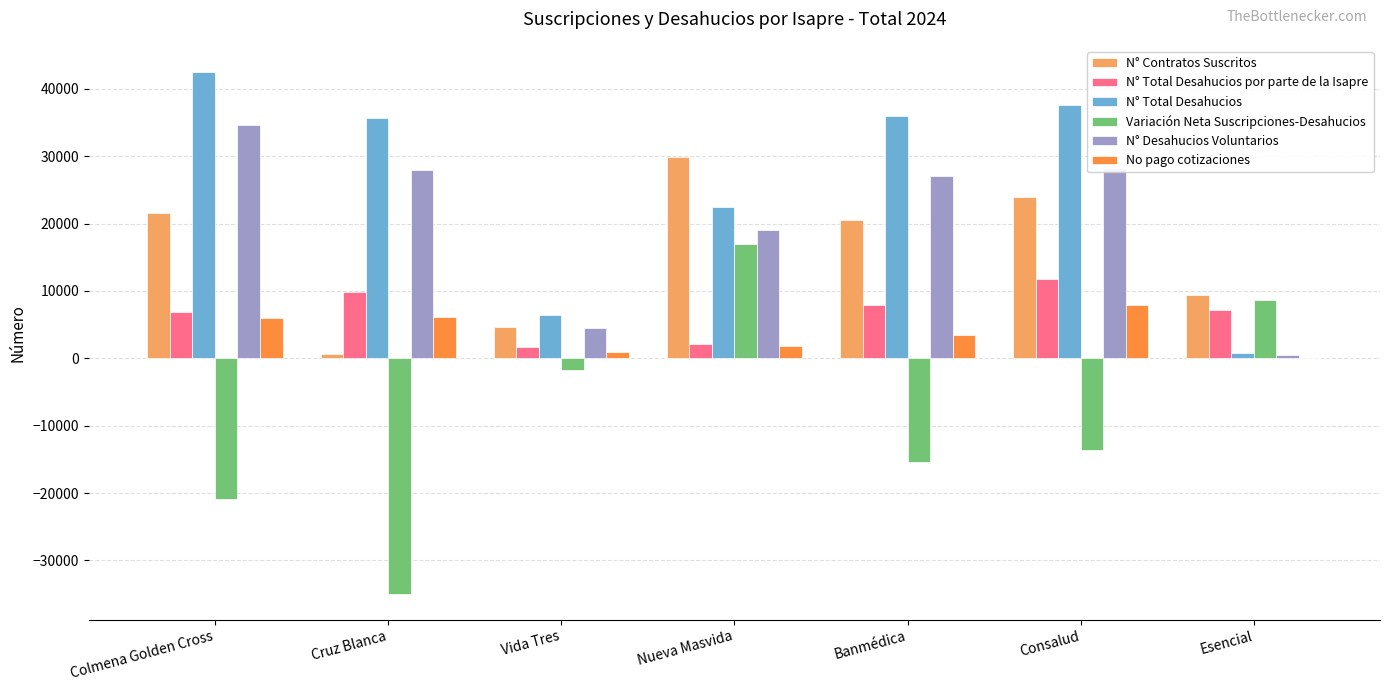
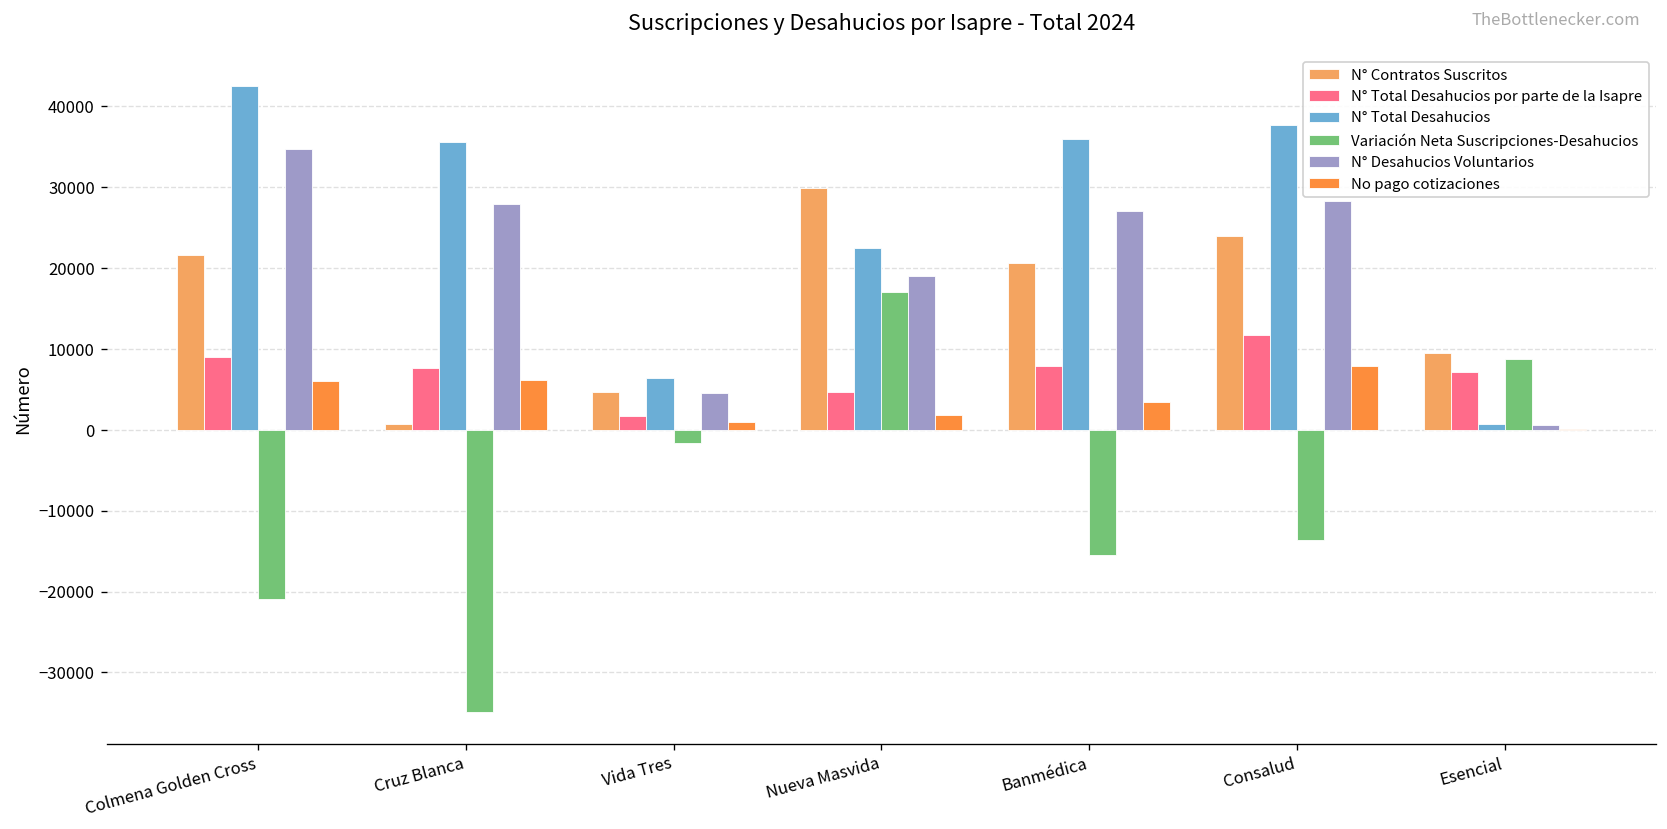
N° Total Desahucios por parte de la Isapre, Colmena Golden Cross: 7000 -> 9000
N° Total Desahucios por parte de la Isapre, Cruz Blanca: 10000 -> 8000
N° Total Desahucios por parte de la Isapre, Nueva Masvida: 2000 -> 5000
